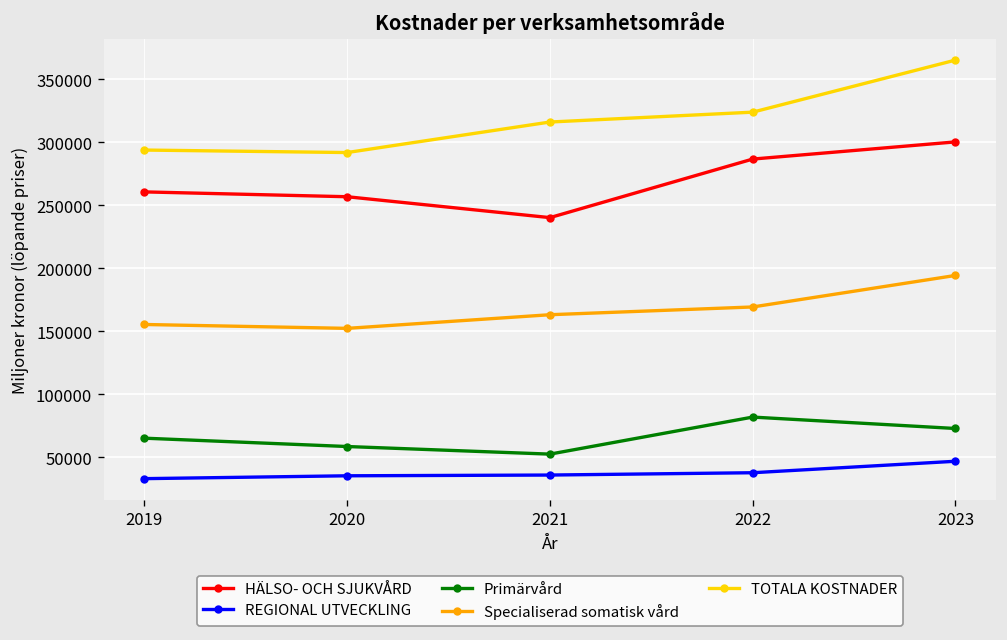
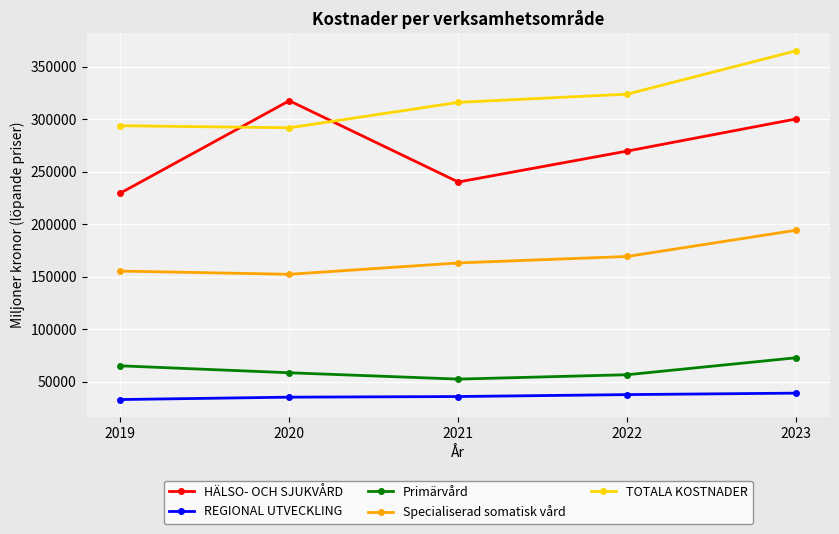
HÄLSO- OCH SJUKVÅRD, 2019: 261000 -> 230000
HÄLSO- OCH SJUKVÅRD, 2020: 257000 -> 318000
HÄLSO- OCH SJUKVÅRD, 2022: 287000 -> 270000
Primärvård, 2022: 82000 -> 57000
REGIONAL UTVECKLING, 2023: 47000 -> 39000
